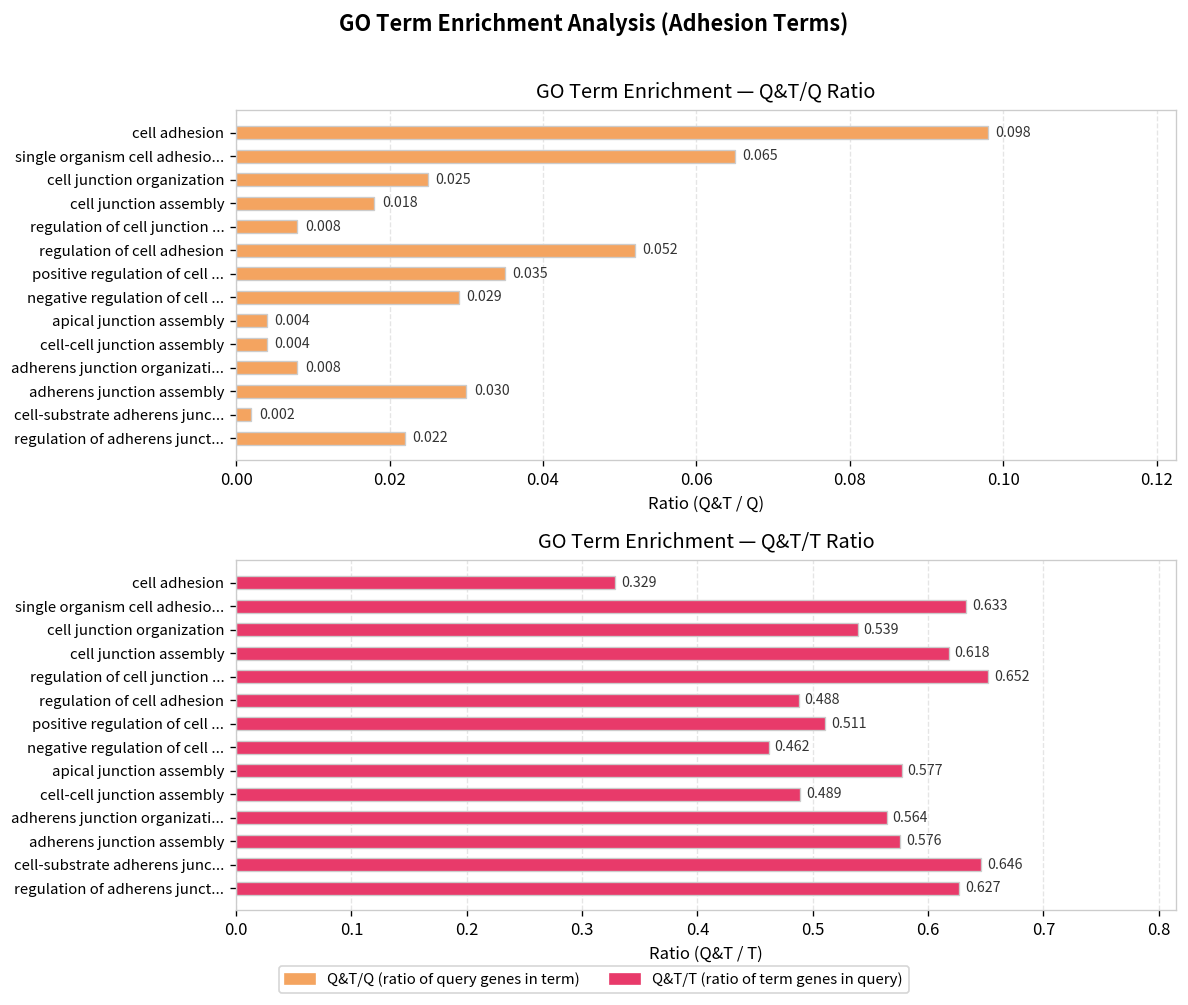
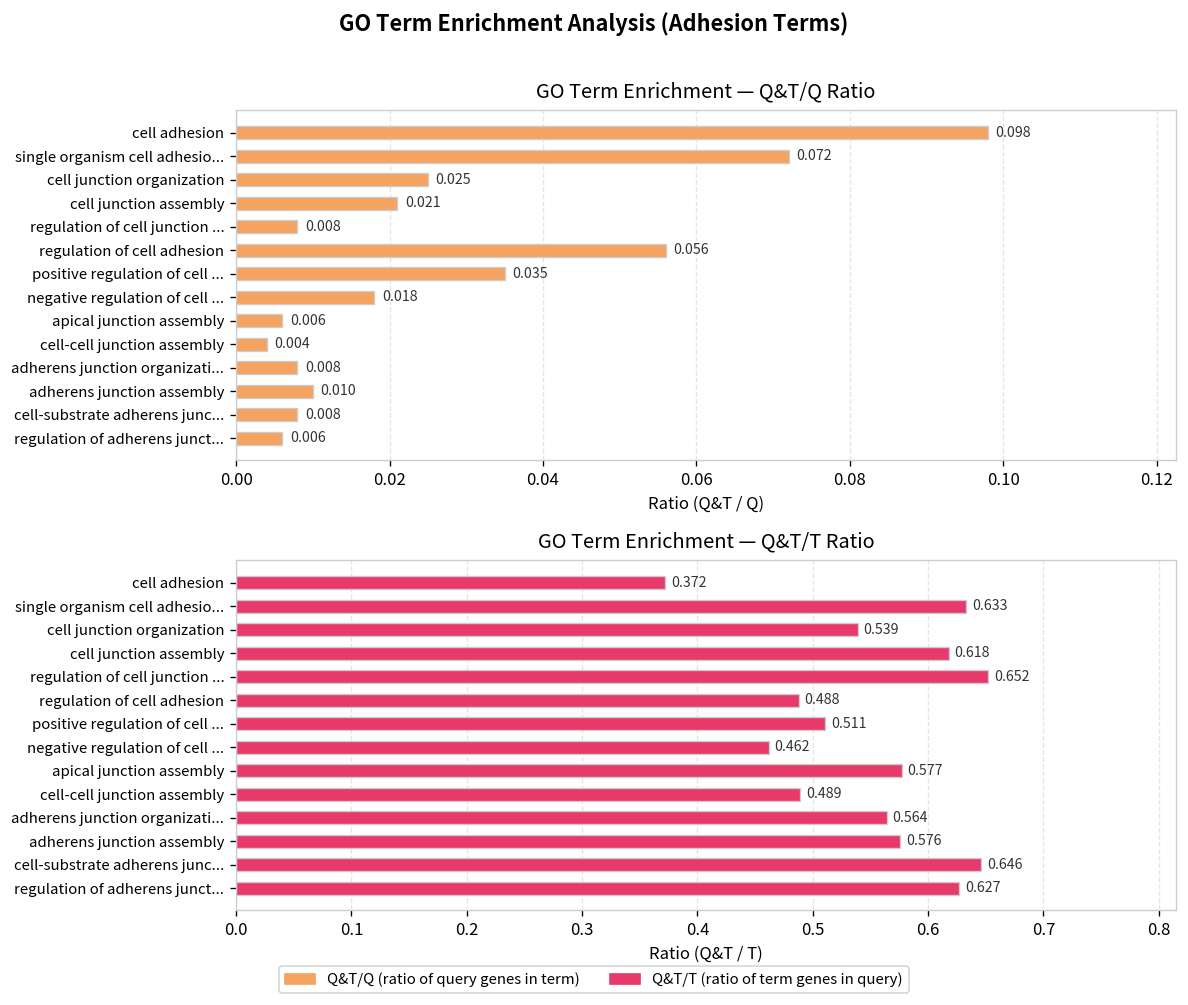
GO Term Enrichment — Q&T/Q Ratio, single organism cell adhesio...: 0.065 -> 0.072
GO Term Enrichment — Q&T/Q Ratio, cell junction assembly: 0.018 -> 0.021
GO Term Enrichment — Q&T/Q Ratio, regulation of cell adhesion: 0.052 -> 0.056
GO Term Enrichment — Q&T/Q Ratio, negative regulation of cell ...: 0.029 -> 0.018
GO Term Enrichment — Q&T/Q Ratio, apical junction assembly: 0.004 -> 0.006
GO Term Enrichment — Q&T/Q Ratio, adherens junction assembly: 0.030 -> 0.010
GO Term Enrichment — Q&T/Q Ratio, cell-substrate adherens junc...: 0.002 -> 0.008
GO Term Enrichment — Q&T/Q Ratio, regulation of adherens junct...: 0.022 -> 0.006
GO Term Enrichment — Q&T/T Ratio, cell adhesion: 0.329 -> 0.372
